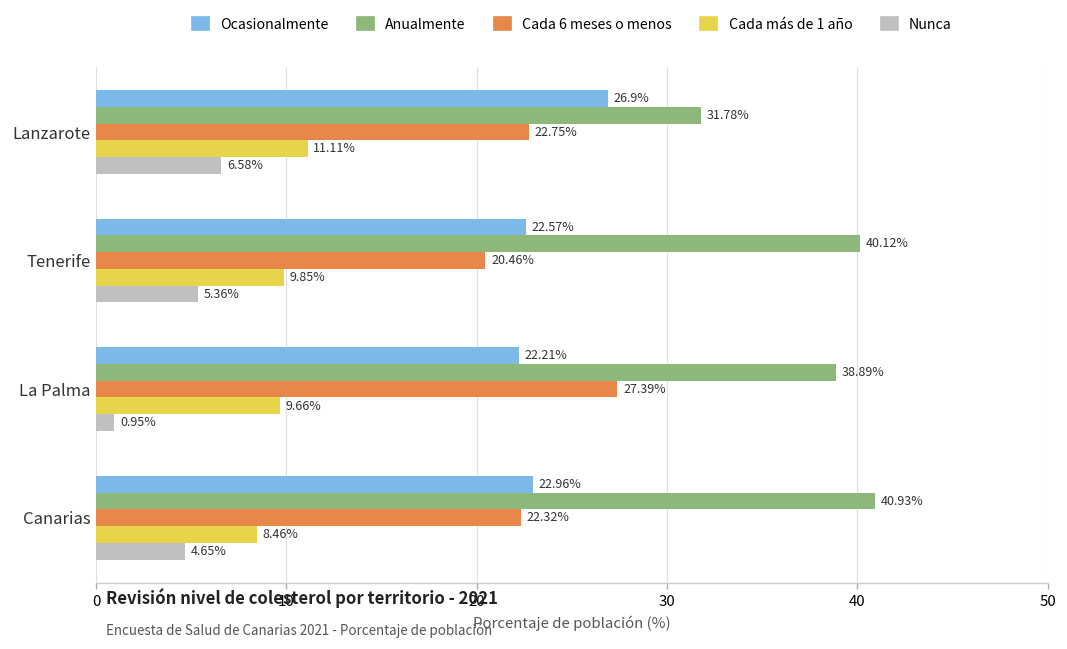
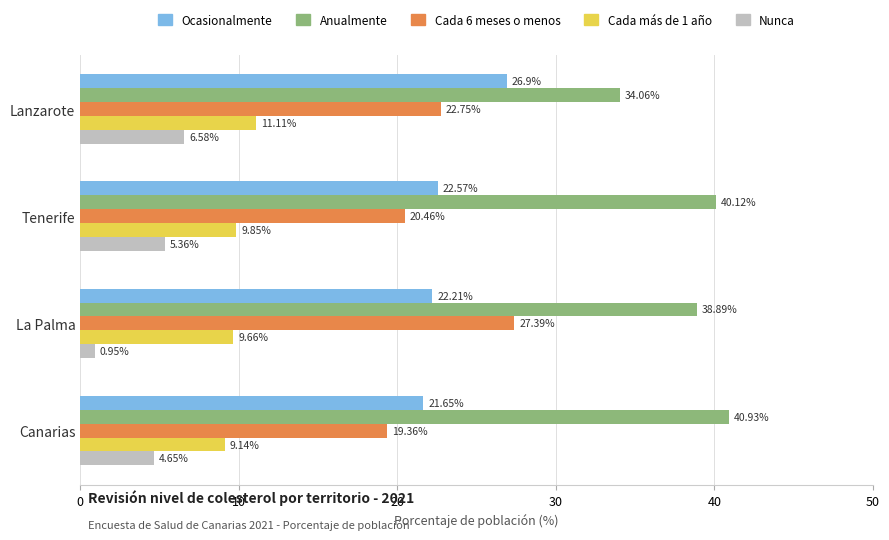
Anualmente, Lanzarote: 31.78% -> 34.06%
Ocasionalmente, Canarias: 22.96% -> 21.65%
Cada 6 meses o menos, Canarias: 22.32% -> 19.36%
Cada más de 1 año, Canarias: 8.46% -> 9.14%
